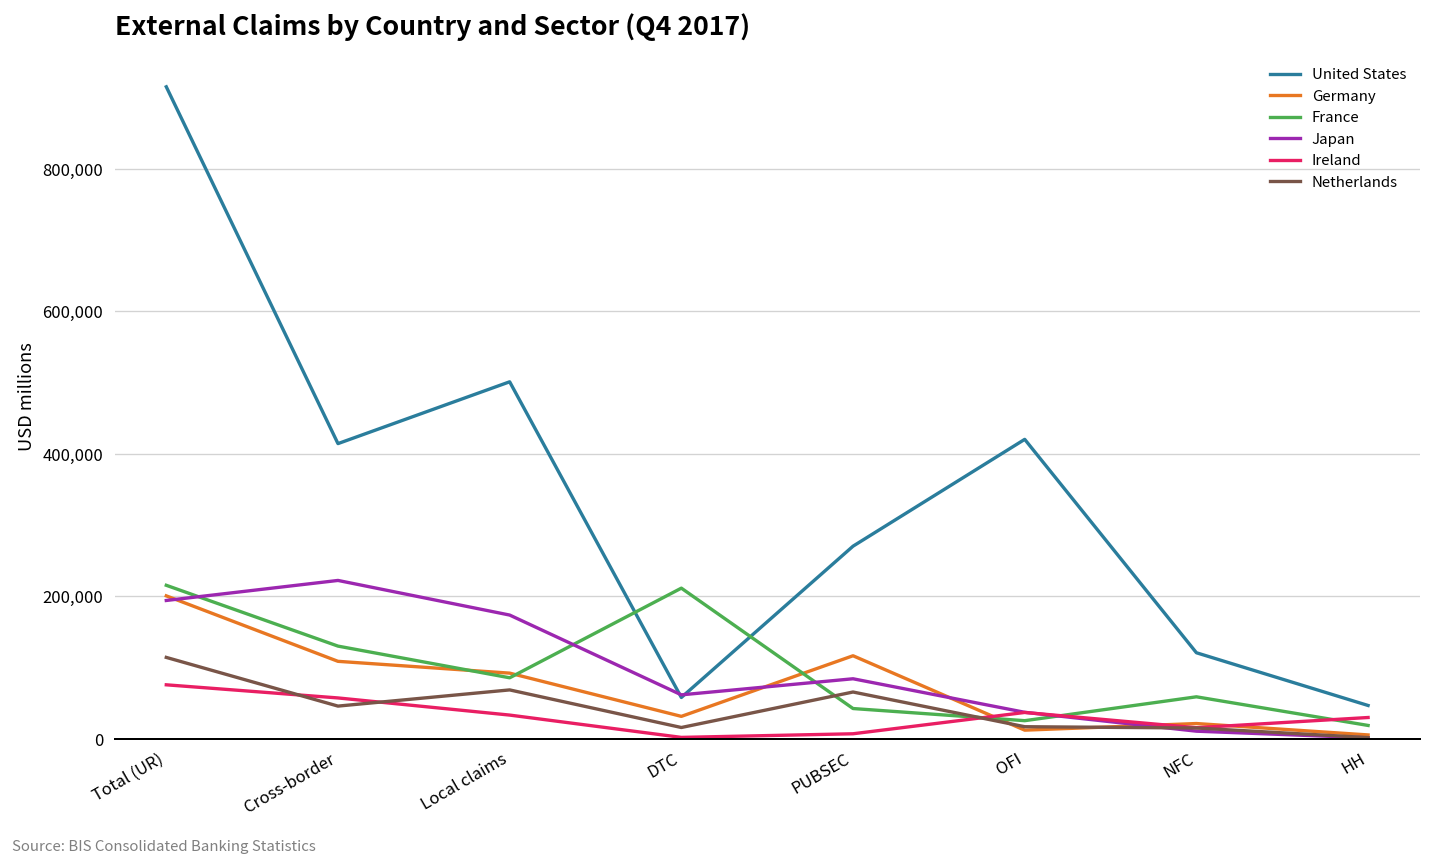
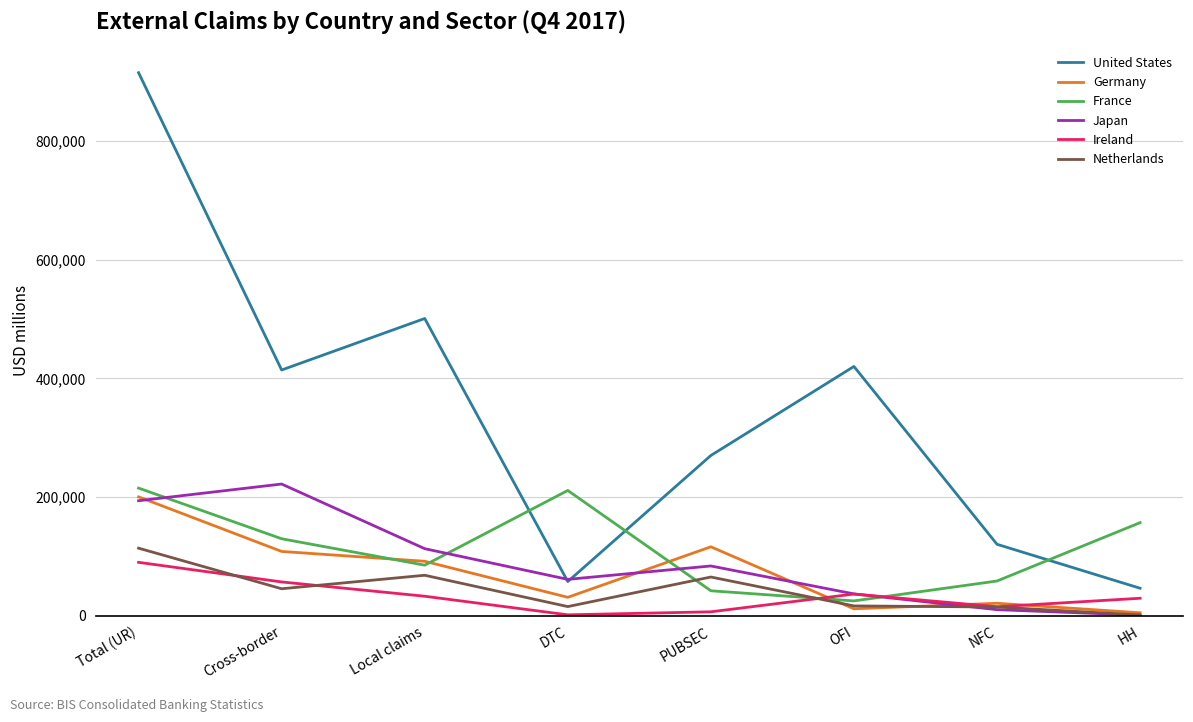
Ireland, Total (UR): 80,000 -> 90,000
Japan, Local claims: 170,000 -> 110,000
France, HH: 20,000 -> 160,000
